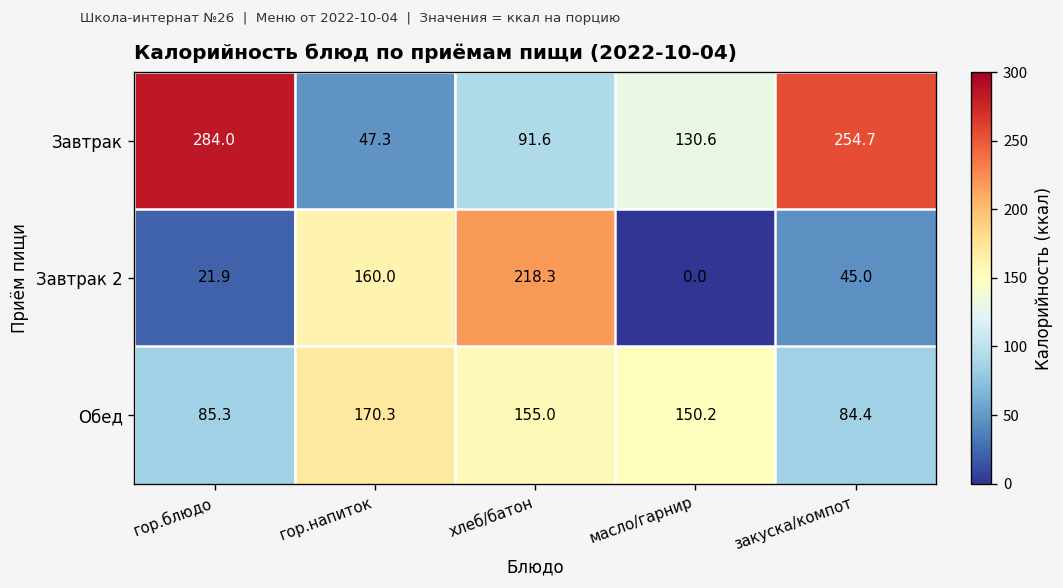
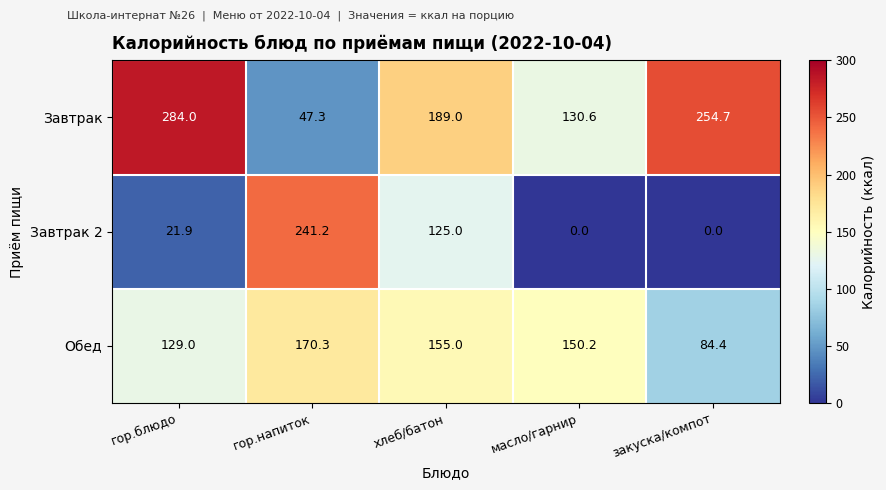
Завтрак, хлеб/батон: 91.6 -> 189.0
Завтрак 2, гор.напиток: 160.0 -> 241.2
Завтрак 2, хлеб/батон: 218.3 -> 125.0
Завтрак 2, закуска/компот: 45.0 -> 0.0
Обед, гор.блюдо: 85.3 -> 129.0
